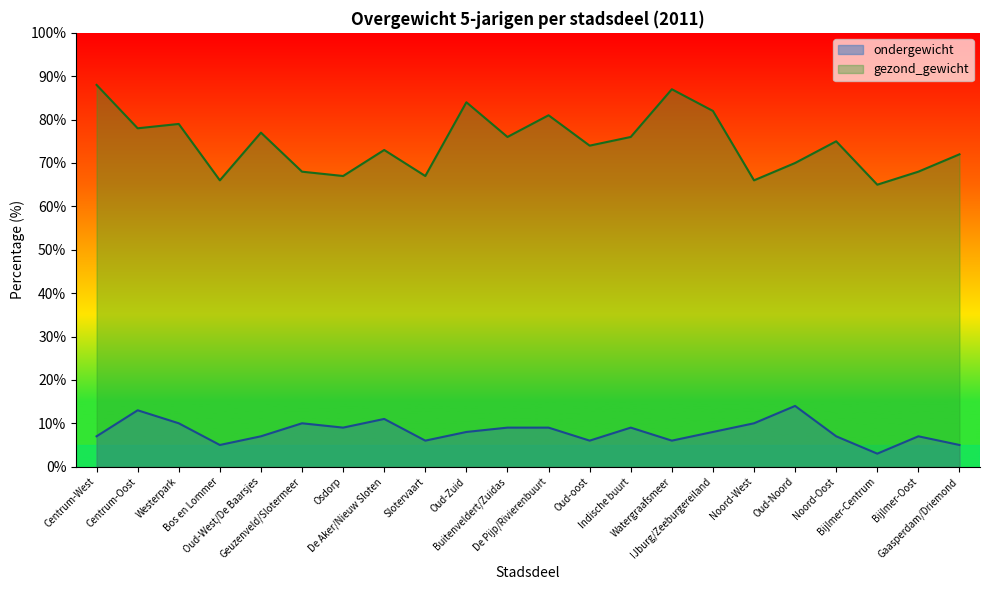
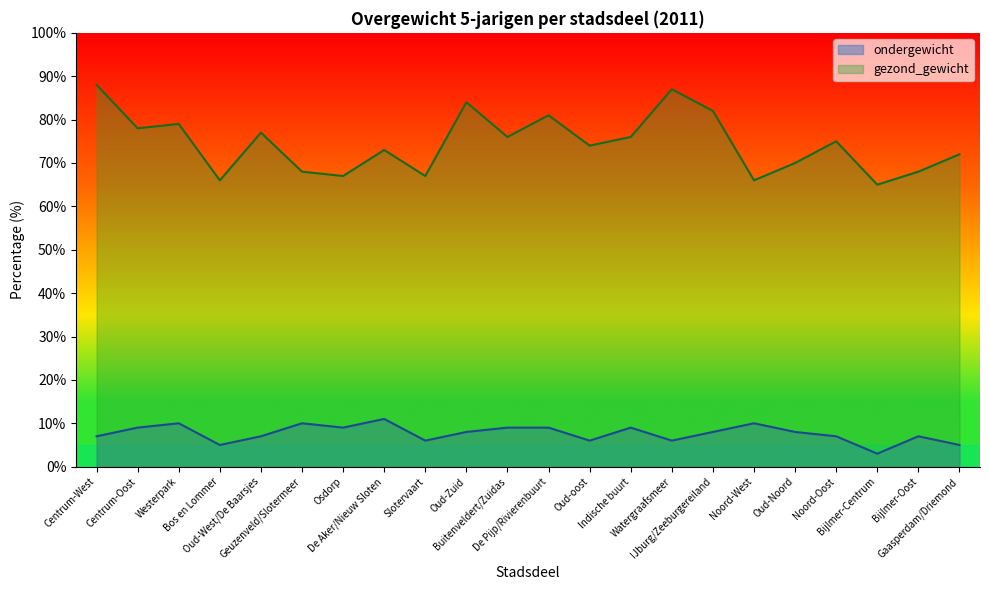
ondergewicht, Centrum-Oost: 13% -> 9%
ondergewicht, Oud-Noord: 14% -> 8%
